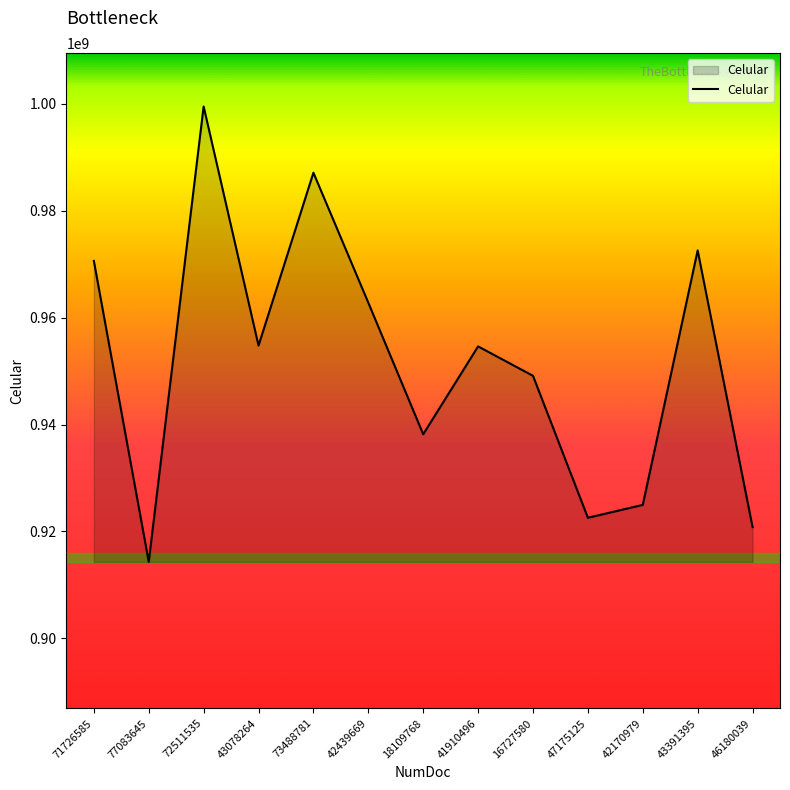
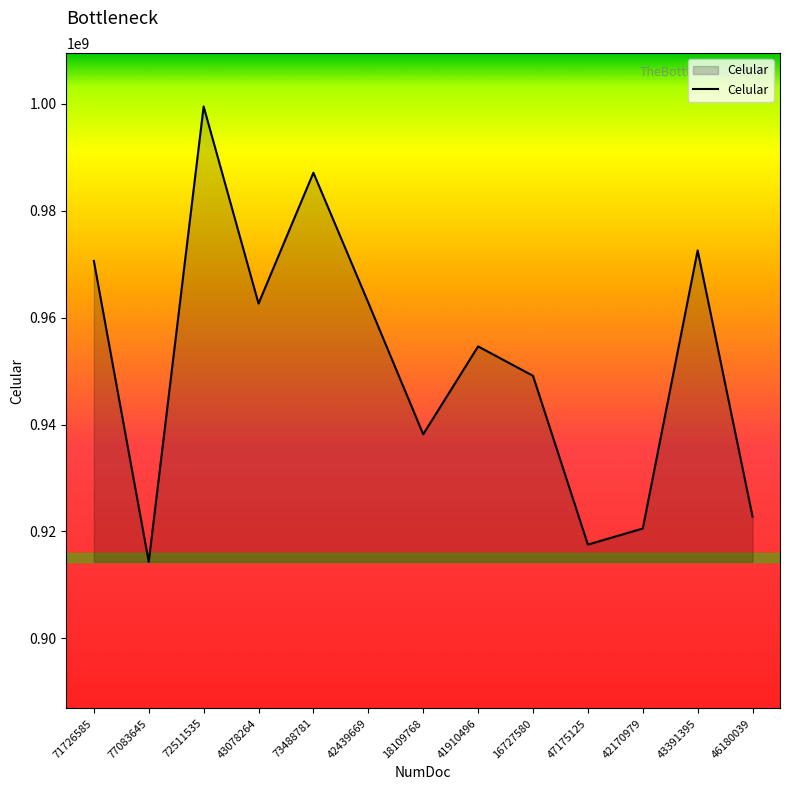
43078264: 955000000 -> 963000000
47175125: 923000000 -> 918000000
42170979: 925000000 -> 921000000
46180039: 921000000 -> 923000000
